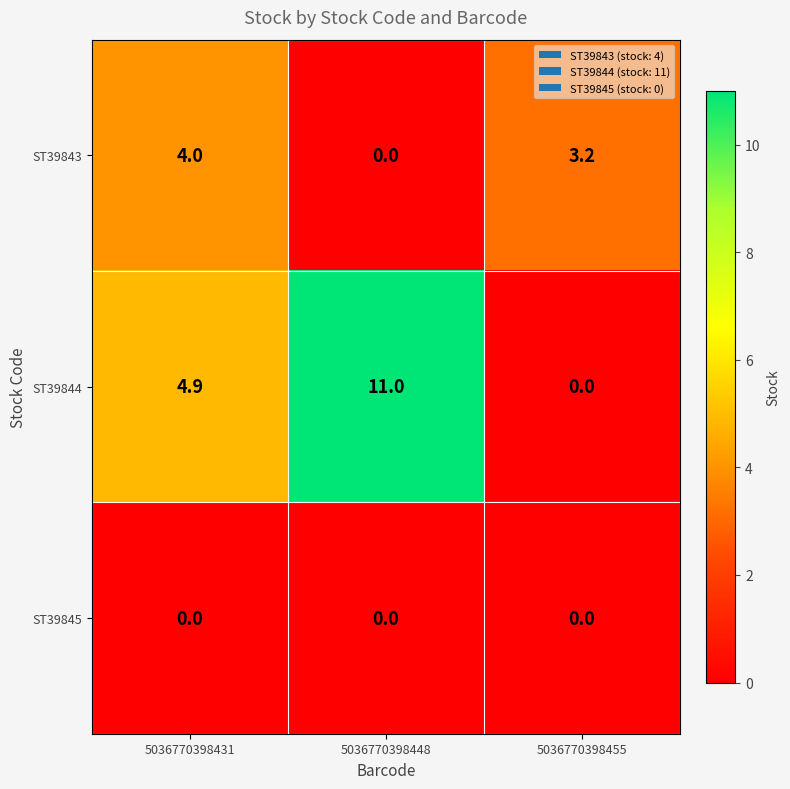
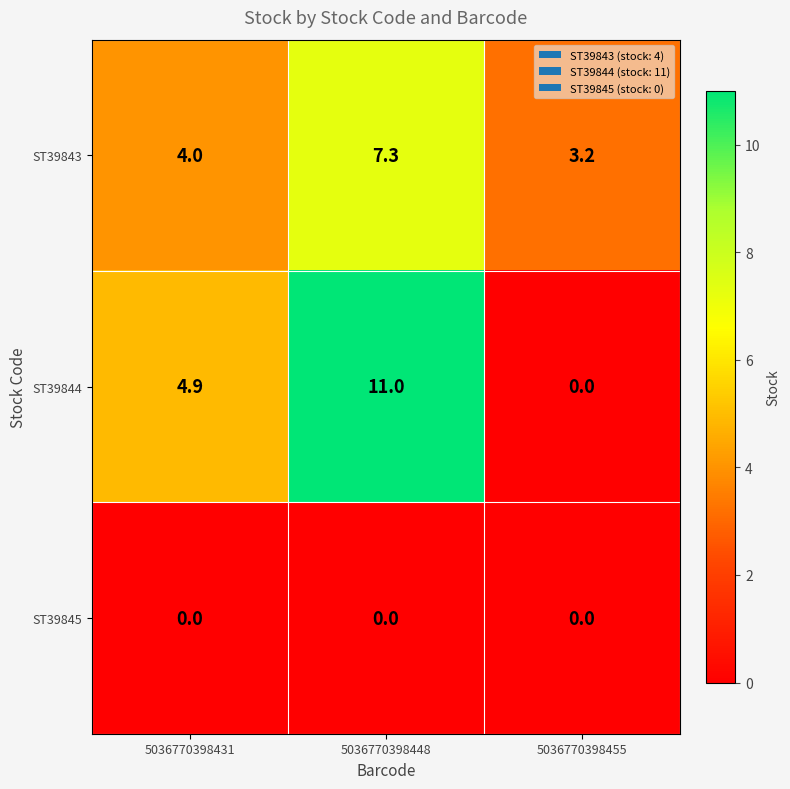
ST39843, 5036770398448: 0.0 -> 7.3
